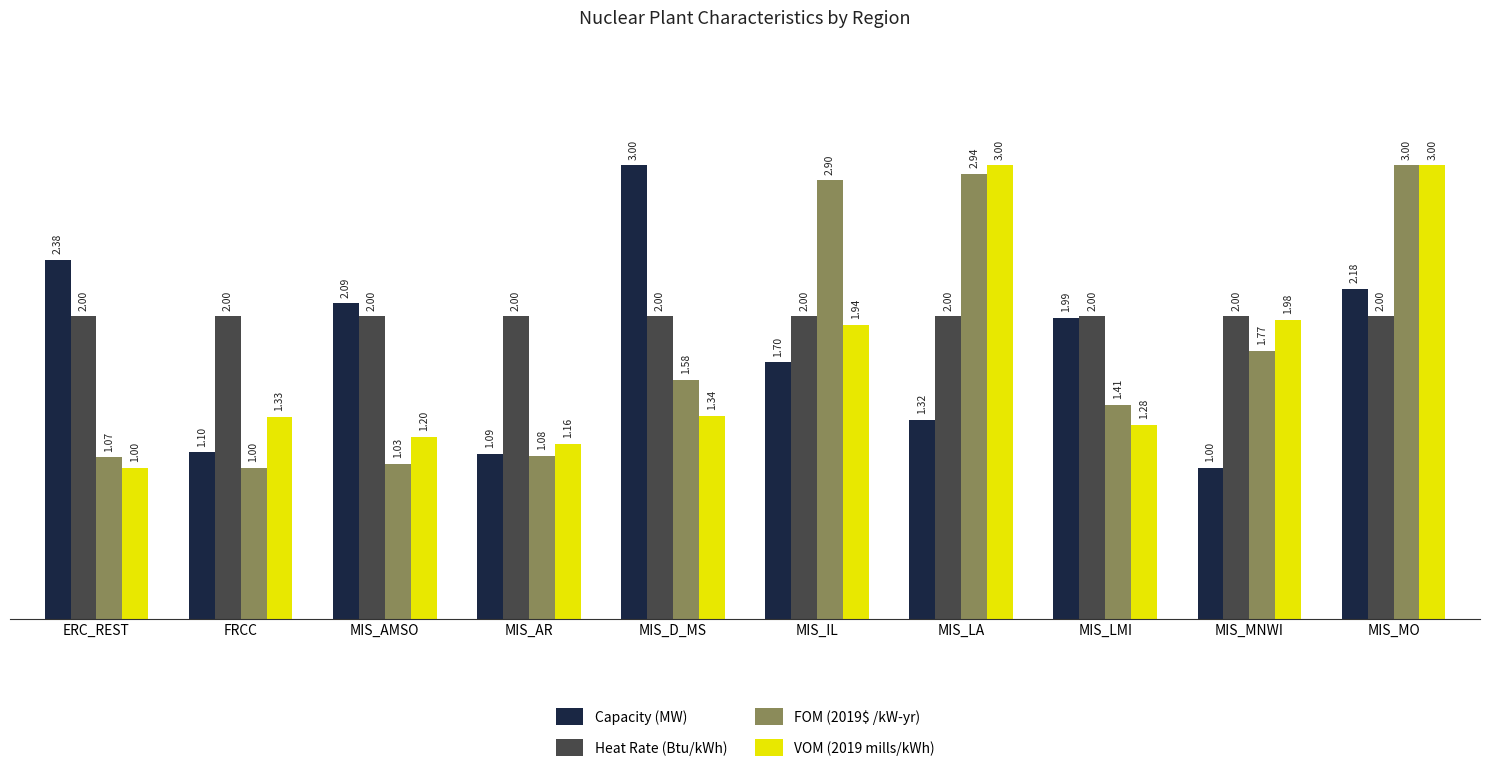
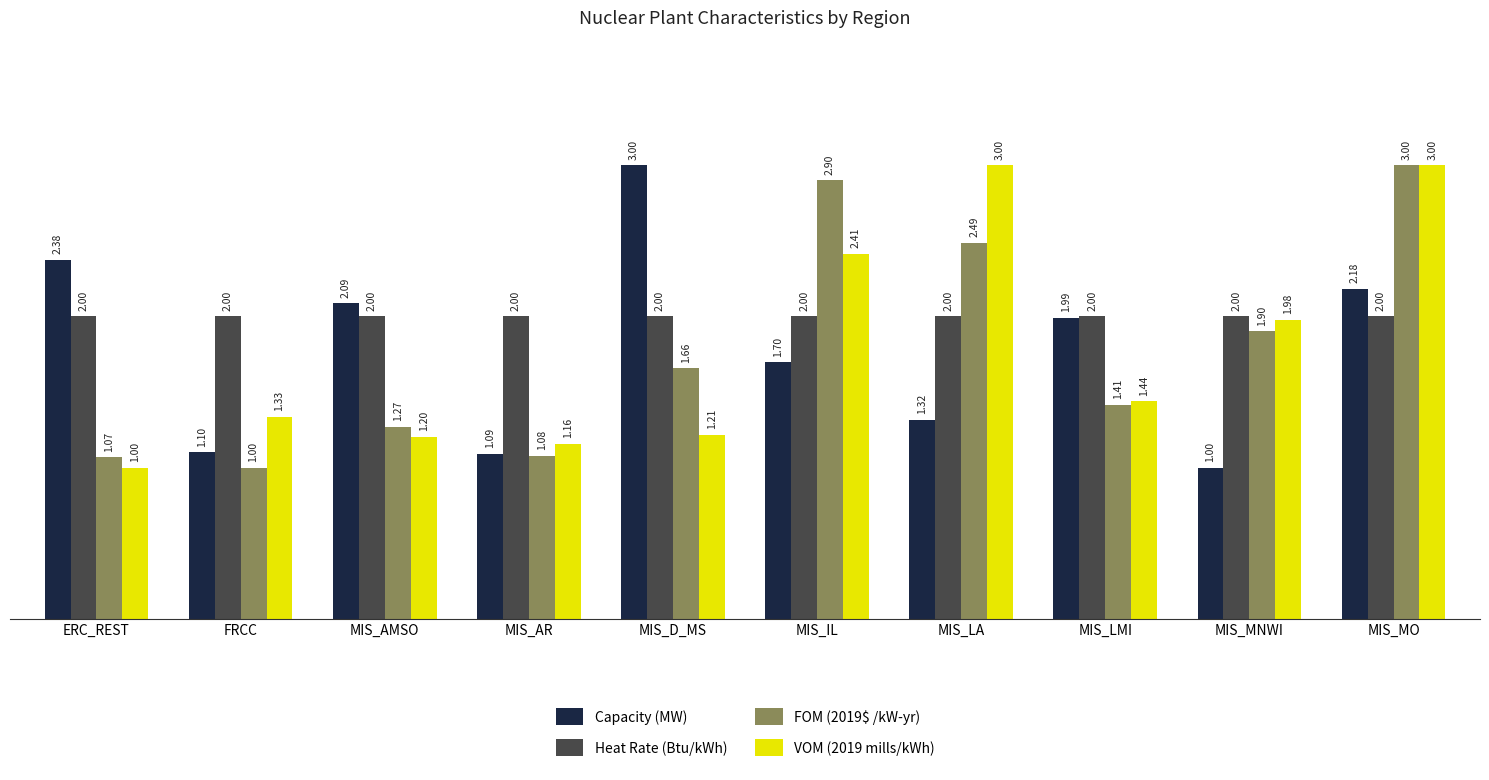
FOM (2019$ /kW-yr), MIS_AMSO: 1.03 -> 1.27
FOM (2019$ /kW-yr), MIS_D_MS: 1.58 -> 1.66
VOM (2019 mills/kWh), MIS_D_MS: 1.34 -> 1.21
VOM (2019 mills/kWh), MIS_IL: 1.94 -> 2.41
FOM (2019$ /kW-yr), MIS_LA: 2.94 -> 2.49
VOM (2019 mills/kWh), MIS_LMI: 1.28 -> 1.44
FOM (2019$ /kW-yr), MIS_MNWI: 1.77 -> 1.90
